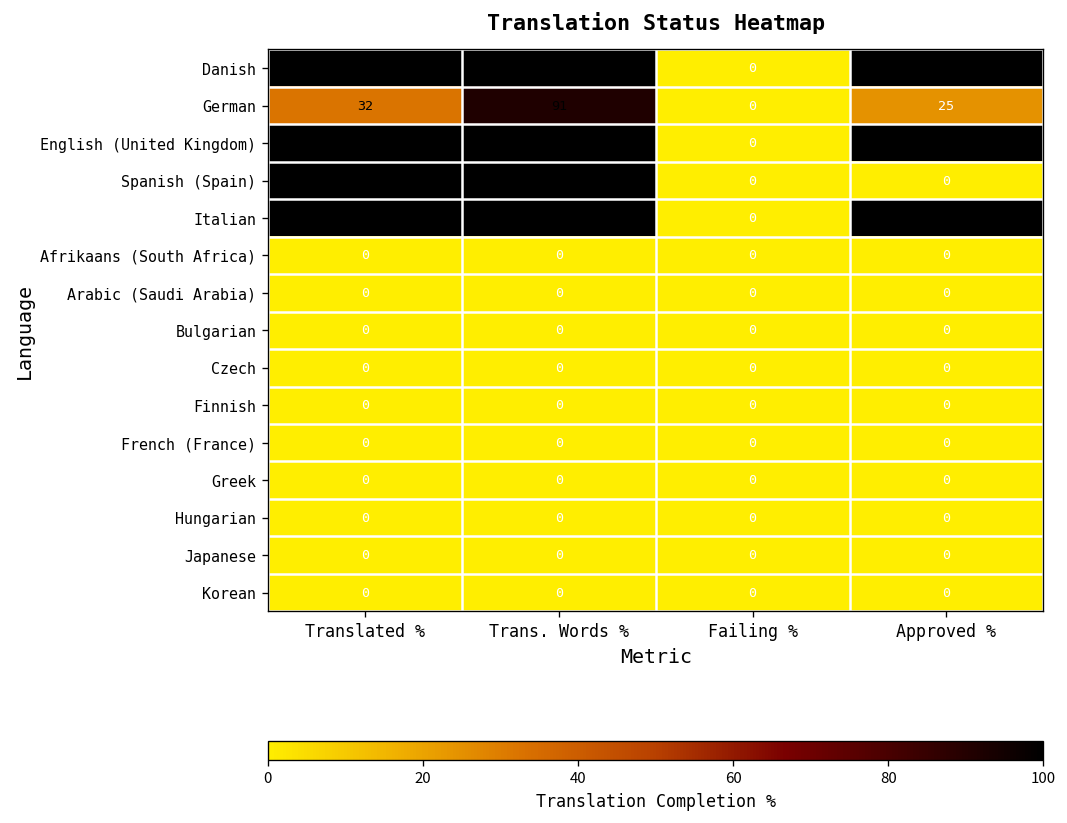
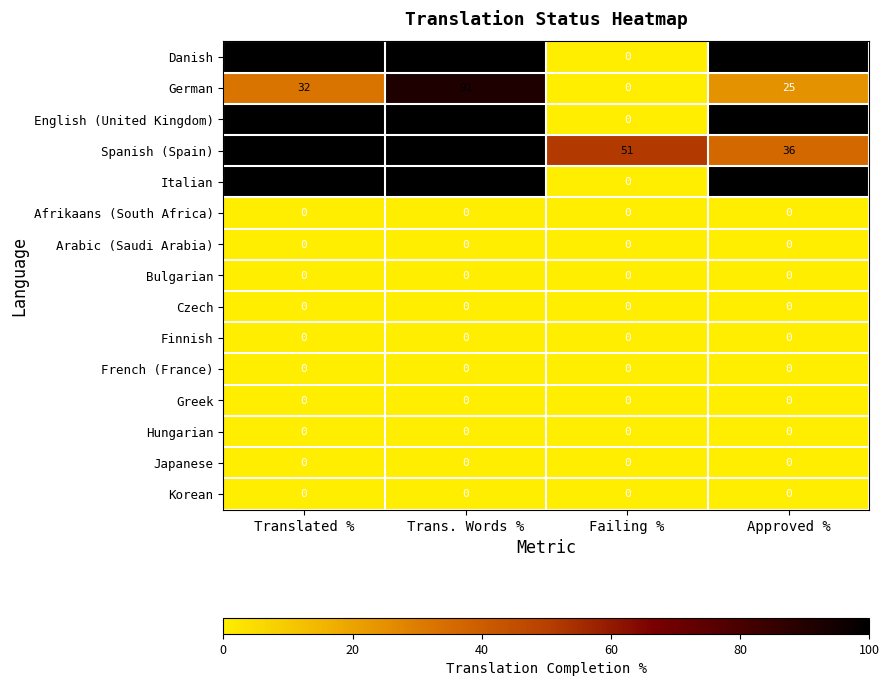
Spanish (Spain), Failing %: 0 -> 51
Spanish (Spain), Approved %: 0 -> 36
